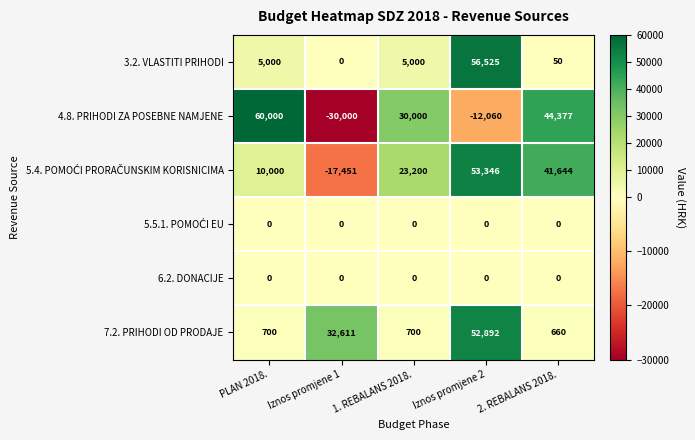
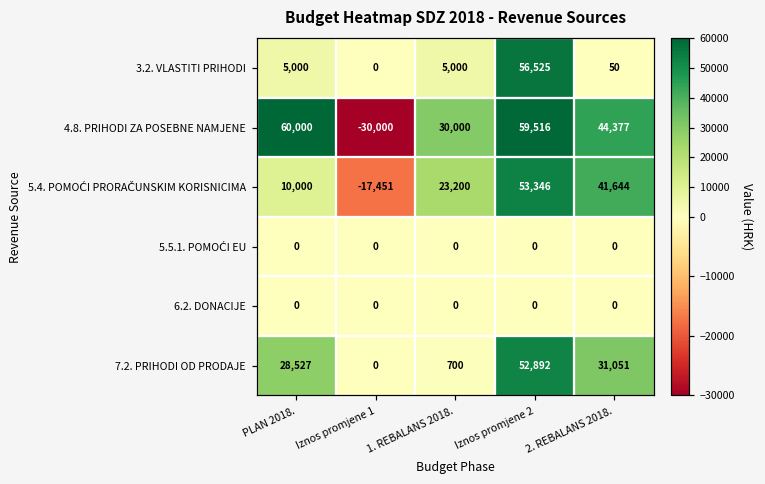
4.8. PRIHODI ZA POSEBNE NAMJENE, Iznos promjene 2: -12,060 -> 59,516
7.2. PRIHODI OD PRODAJE, PLAN 2018.: 700 -> 28,527
7.2. PRIHODI OD PRODAJE, Iznos promjene 1: 32,611 -> 0
7.2. PRIHODI OD PRODAJE, 2. REBALANS 2018.: 660 -> 31,051
